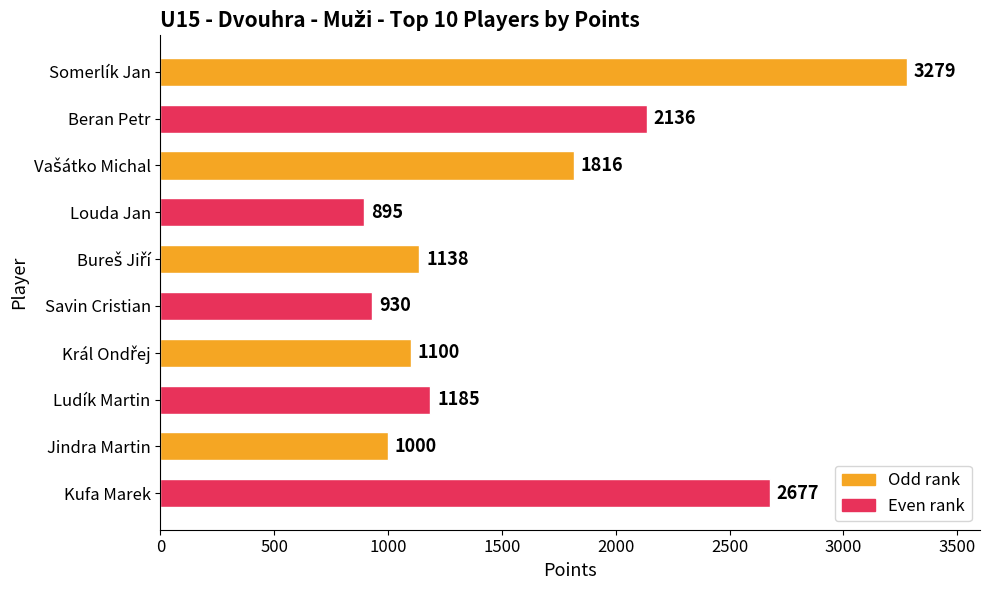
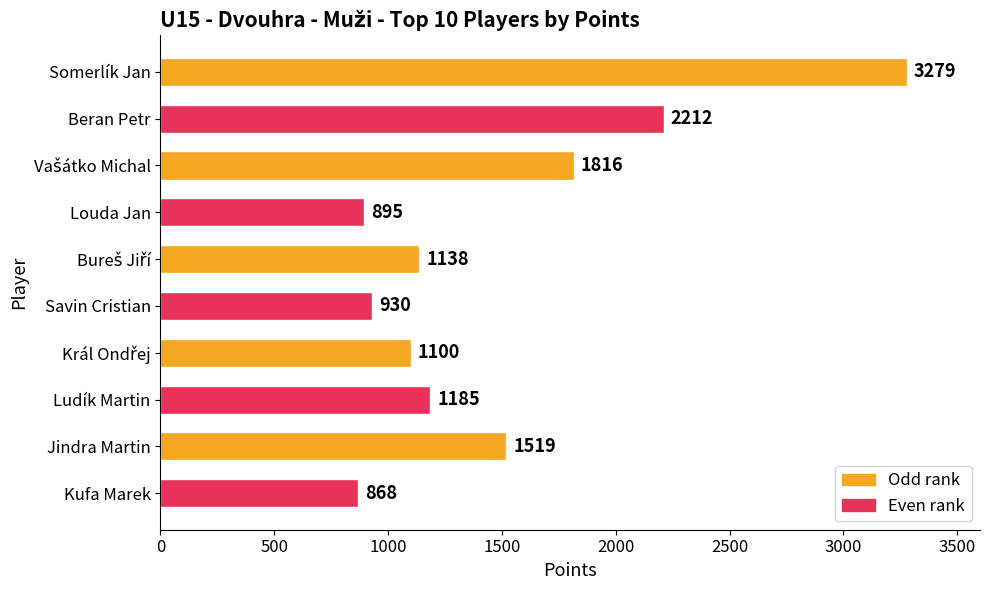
Beran Petr: 2136 -> 2212
Jindra Martin: 1000 -> 1519
Kufa Marek: 2677 -> 868
